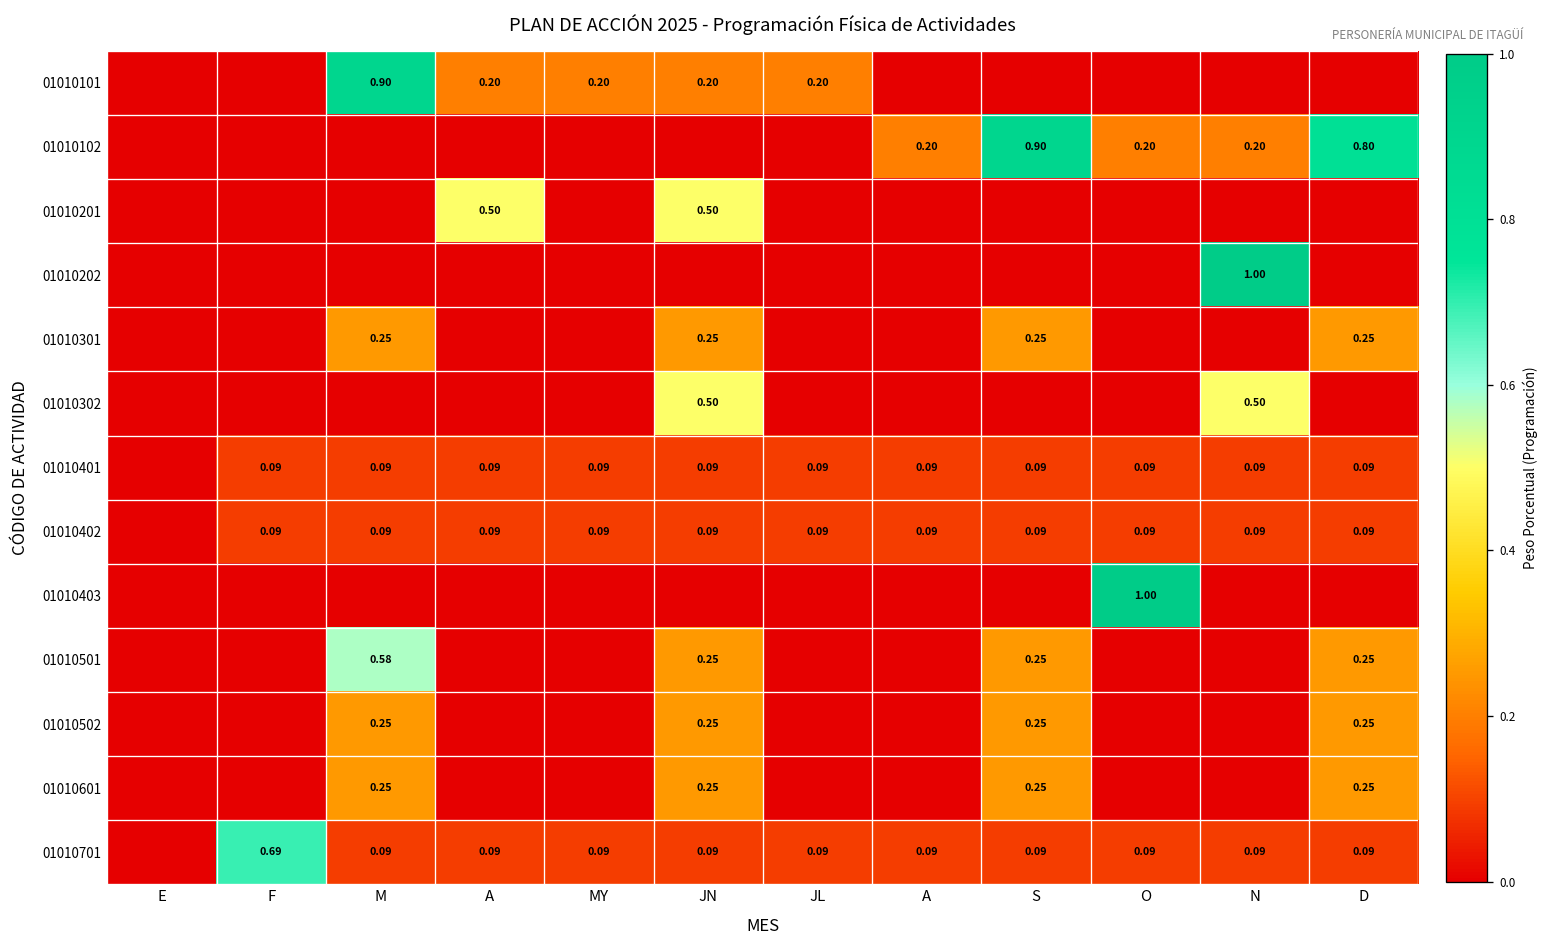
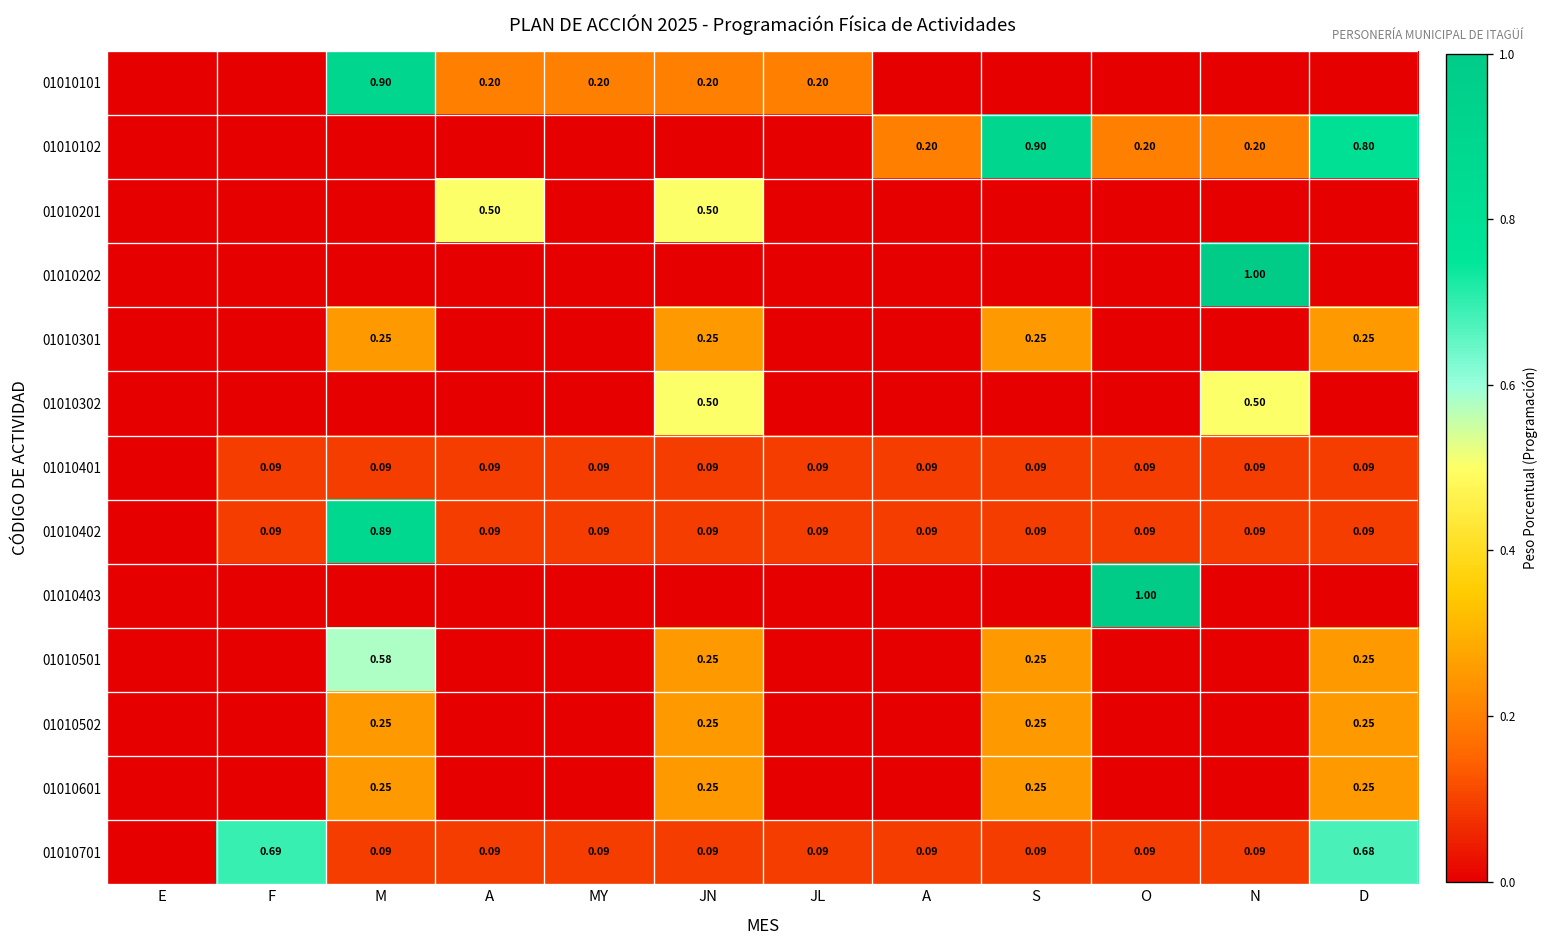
01010402, M: 0.09 -> 0.89
01010701, D: 0.09 -> 0.68
